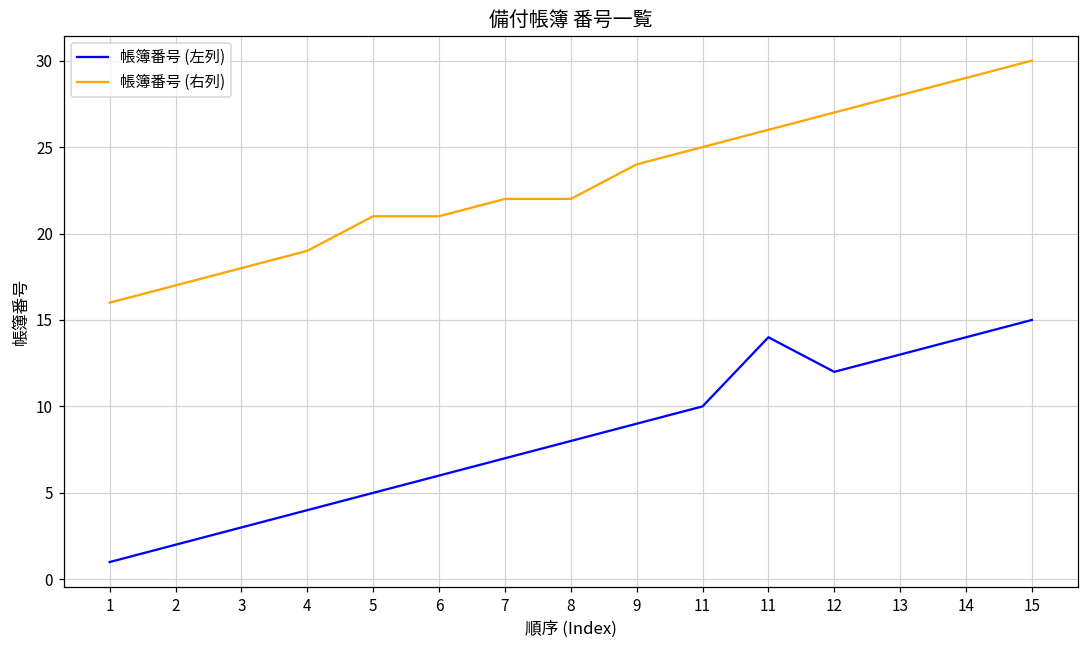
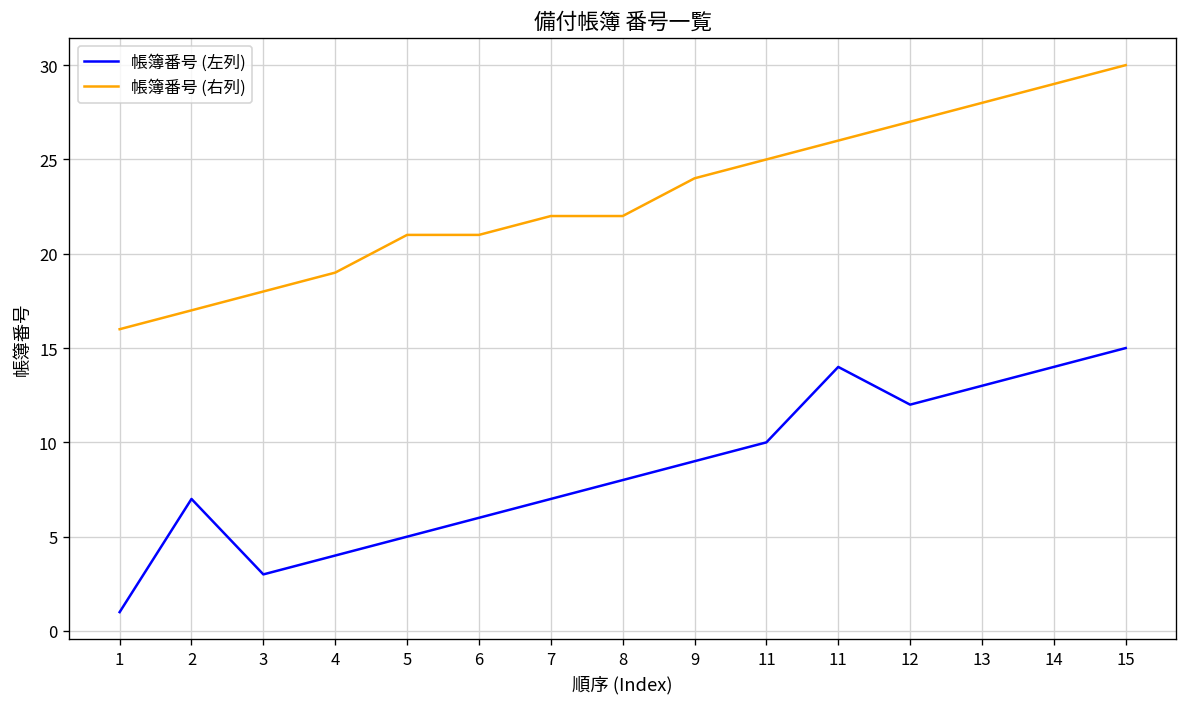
帳簿番号 (左列), 2: 2 -> 7
